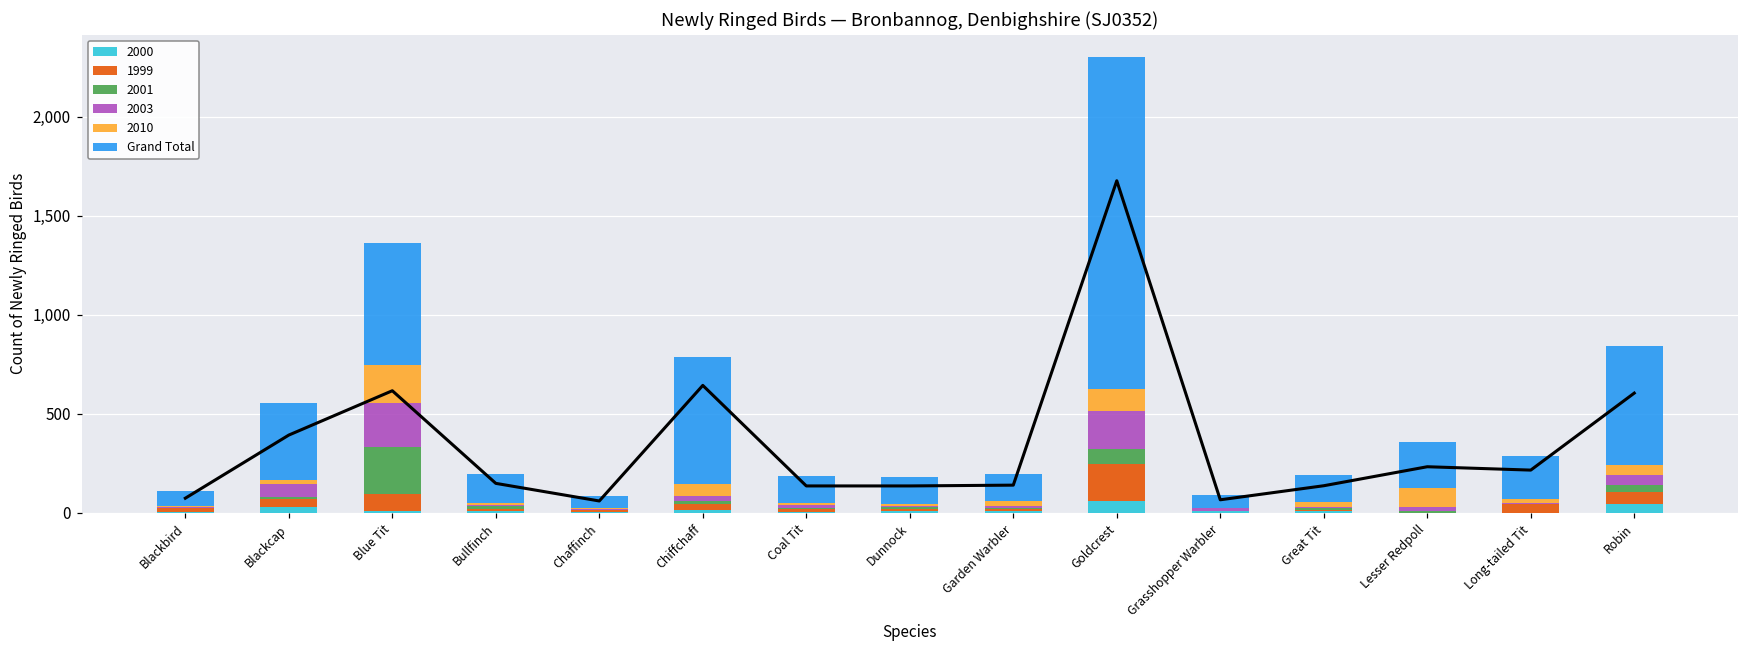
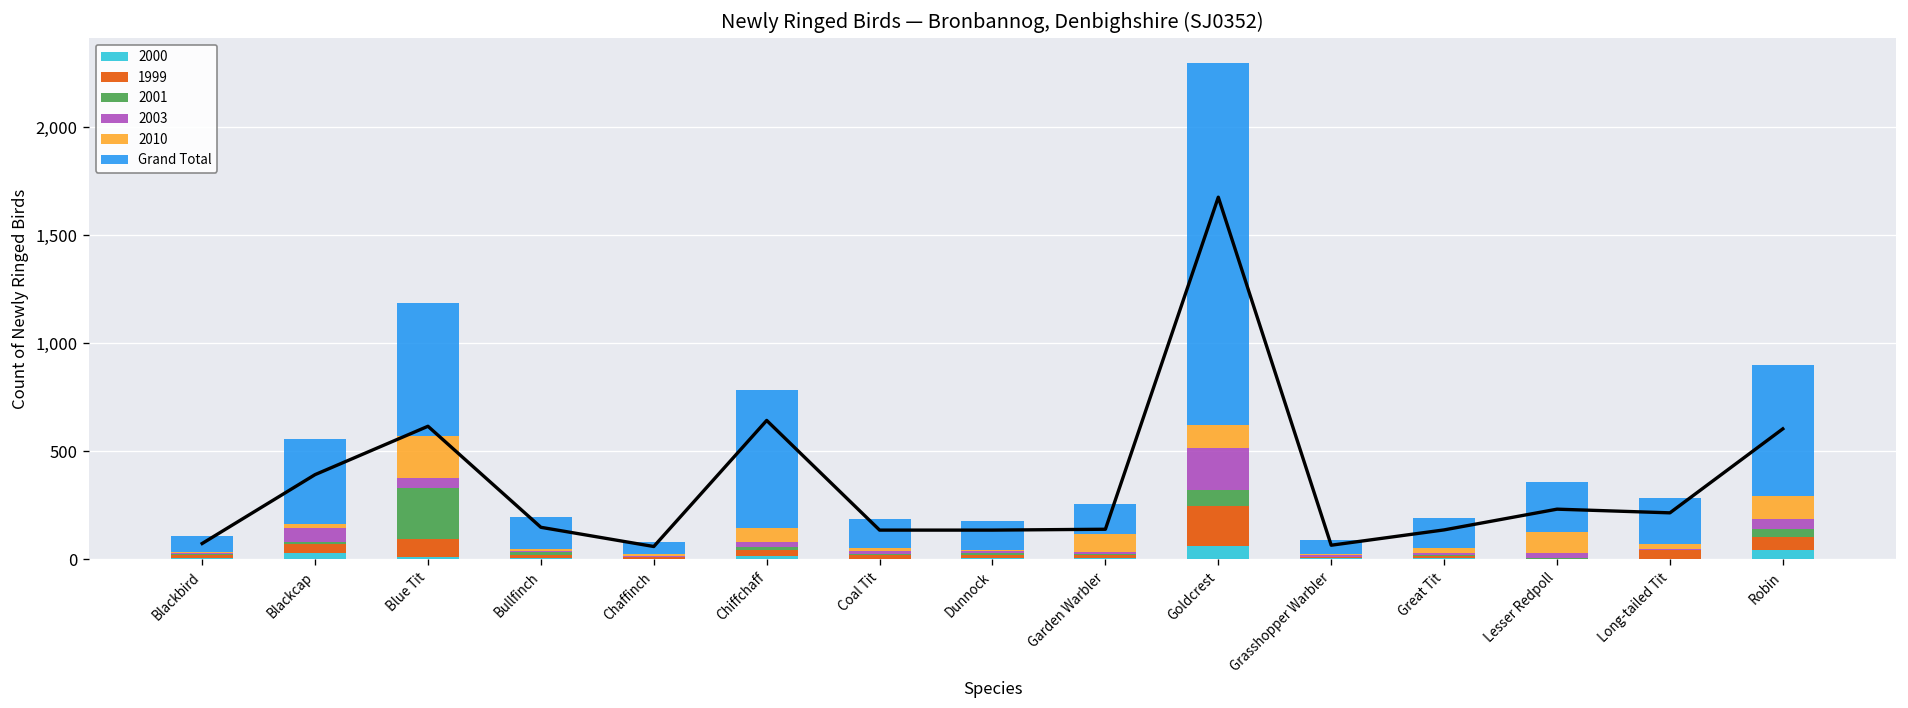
2003, Blue Tit: 220 -> 40
2010, Garden Warbler: 20 -> 80
2010, Robin: 50 -> 110
